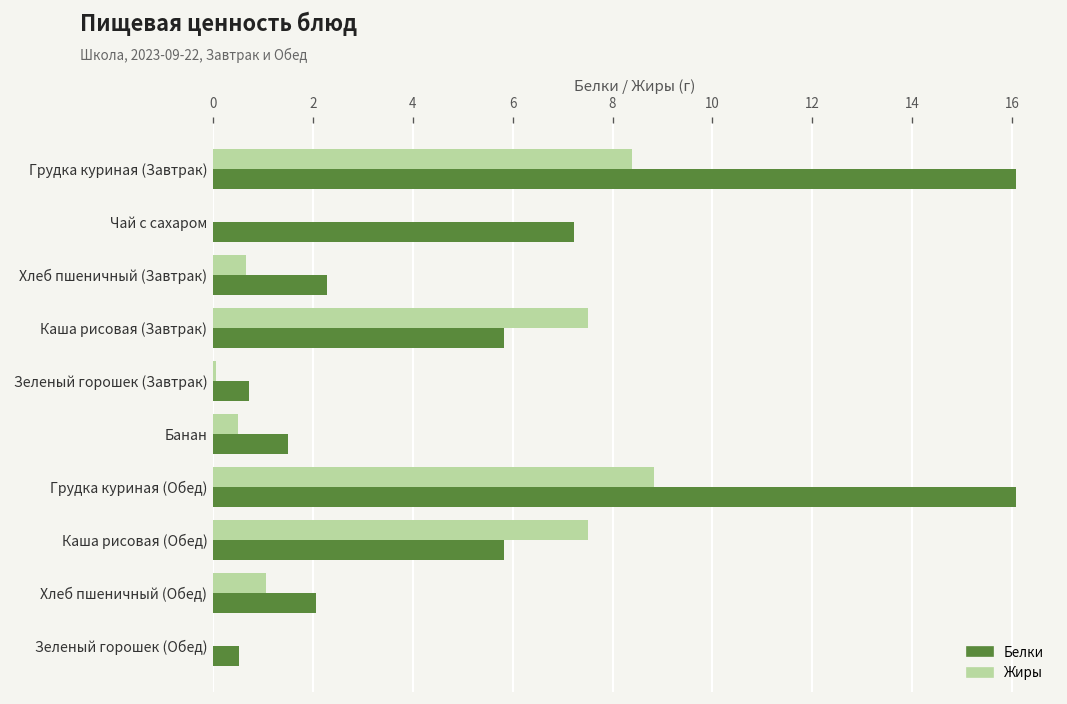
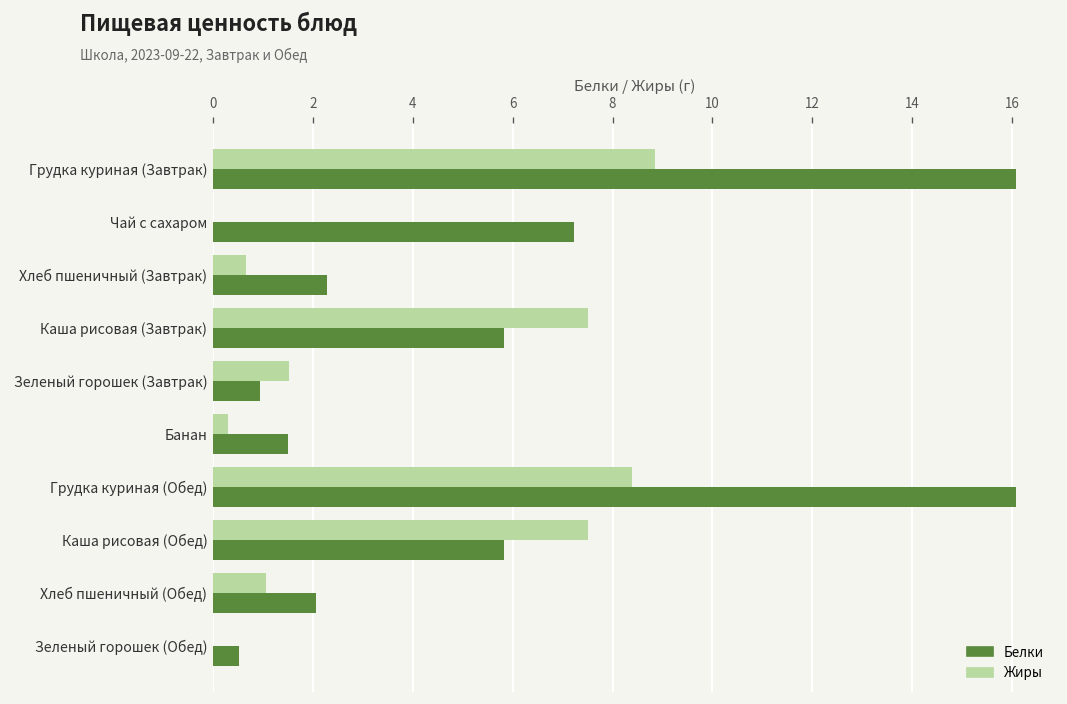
Жиры, Грудка куриная (Завтрак): 8.4 -> 8.9
Жиры, Зеленый горошек (Завтрак): 0.1 -> 1.5
Белки, Зеленый горошек (Завтрак): 0.7 -> 0.9
Жиры, Банан: 0.5 -> 0.3
Жиры, Грудка куриная (Обед): 8.8 -> 8.4
